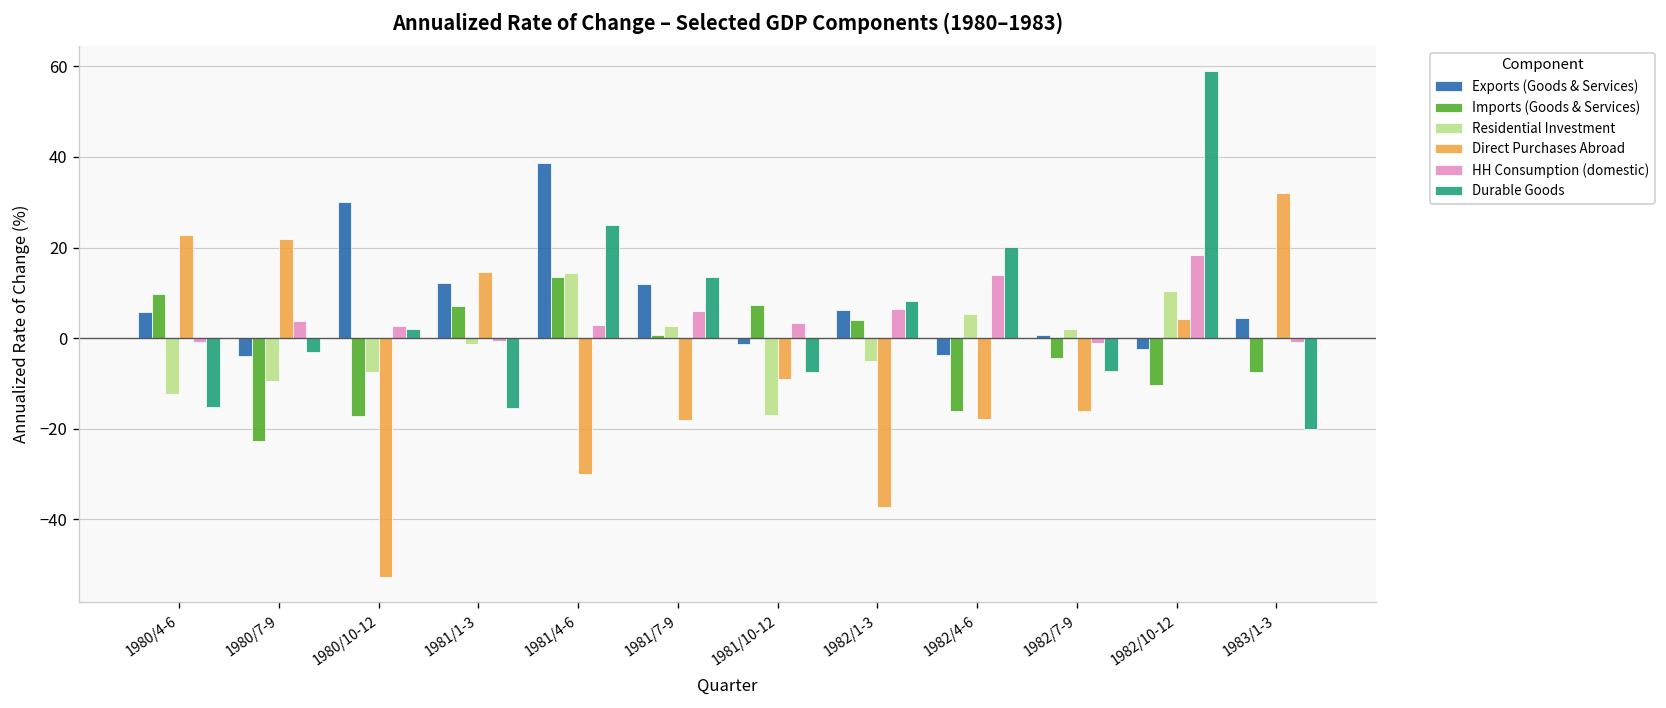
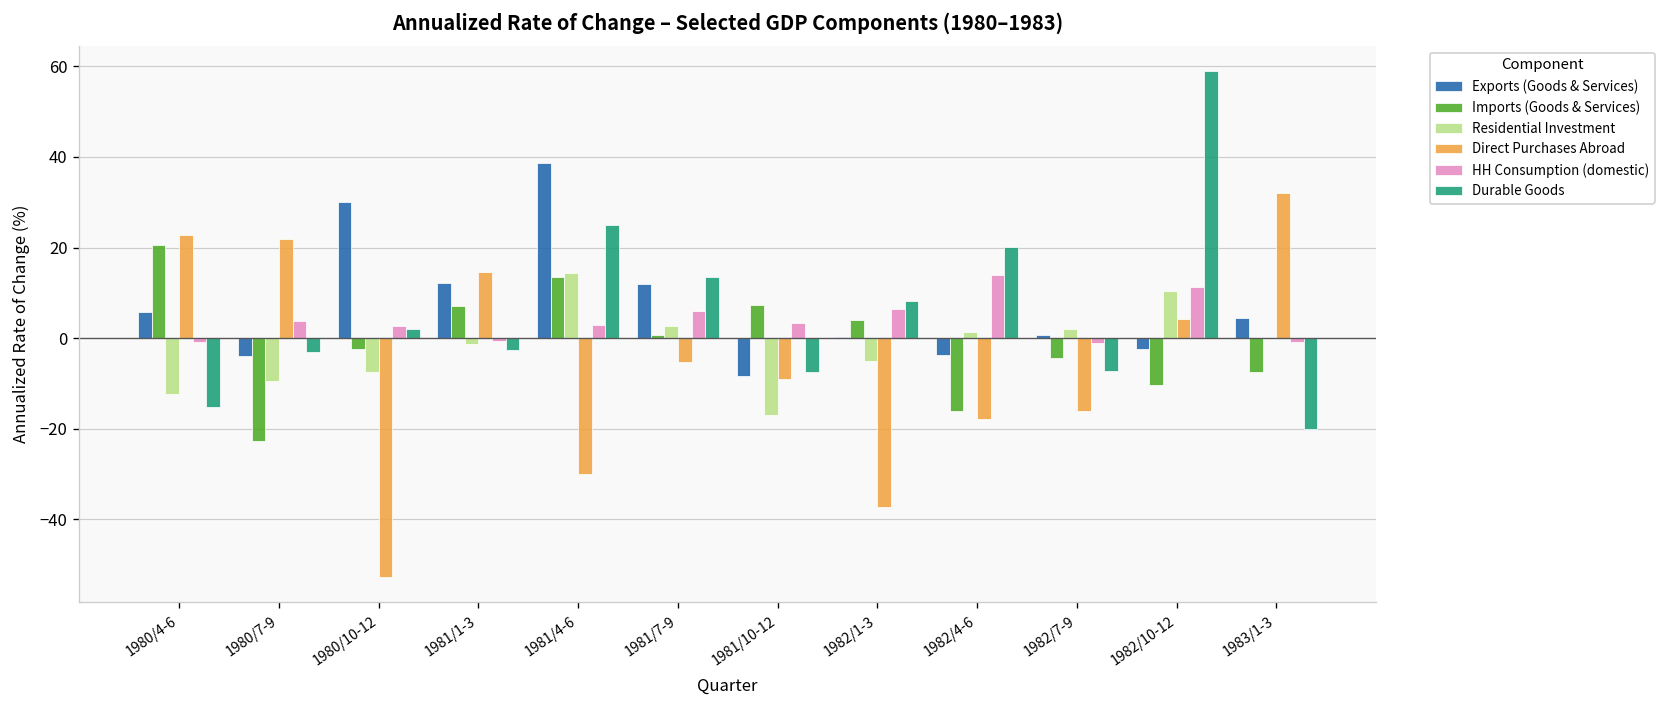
Imports (Goods & Services), 1980/4-6: 10 -> 21
Imports (Goods & Services), 1980/10-12: -17 -> -3
Durable Goods, 1981/1-3: -16 -> -3
Direct Purchases Abroad, 1981/7-9: -18 -> -5
Exports (Goods & Services), 1981/10-12: -1 -> -8
Exports (Goods & Services), 1982/1-3: 6 -> 0
Residential Investment, 1982/4-6: 5 -> 1
HH Consumption (domestic), 1982/10-12: 18 -> 11
